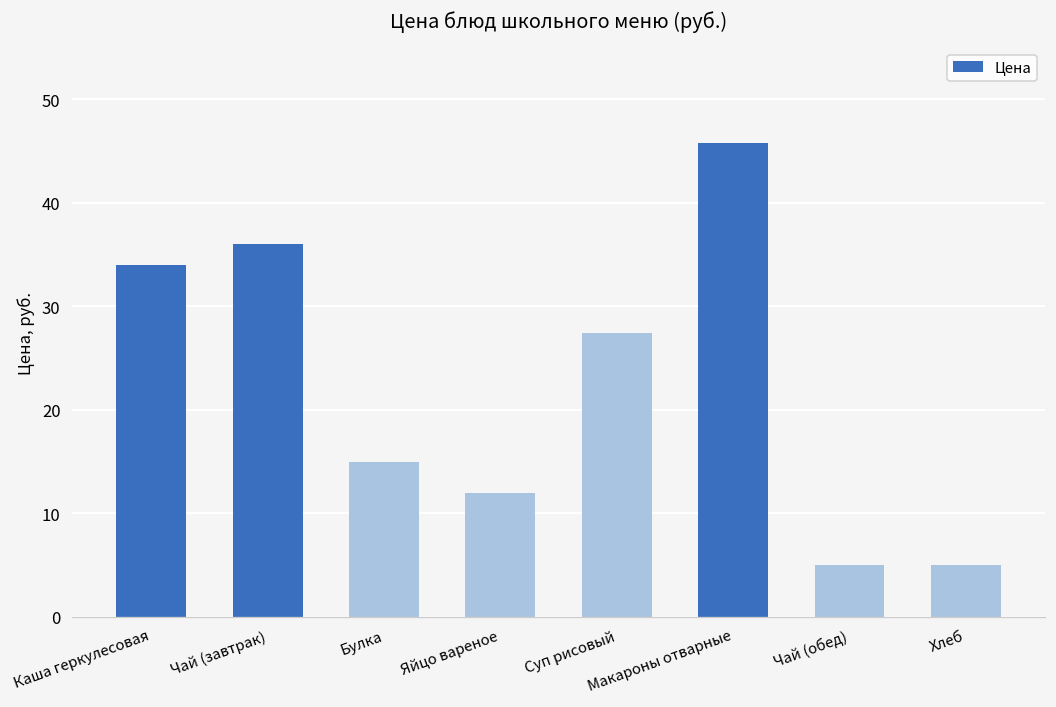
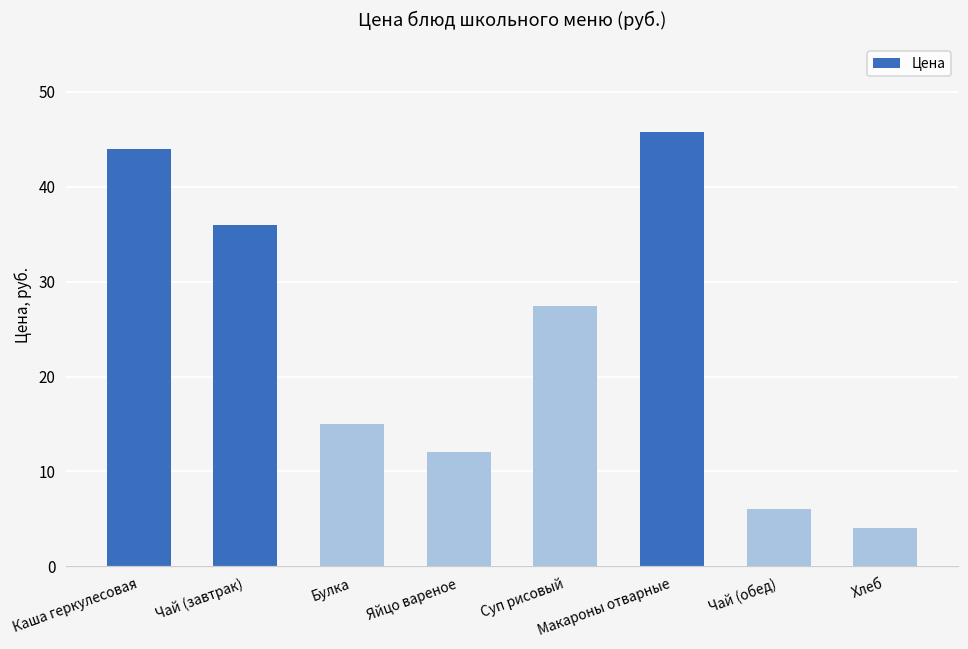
Каша геркулесовая: 34 -> 44
Чай (обед): 5 -> 6
Хлеб: 5 -> 4
